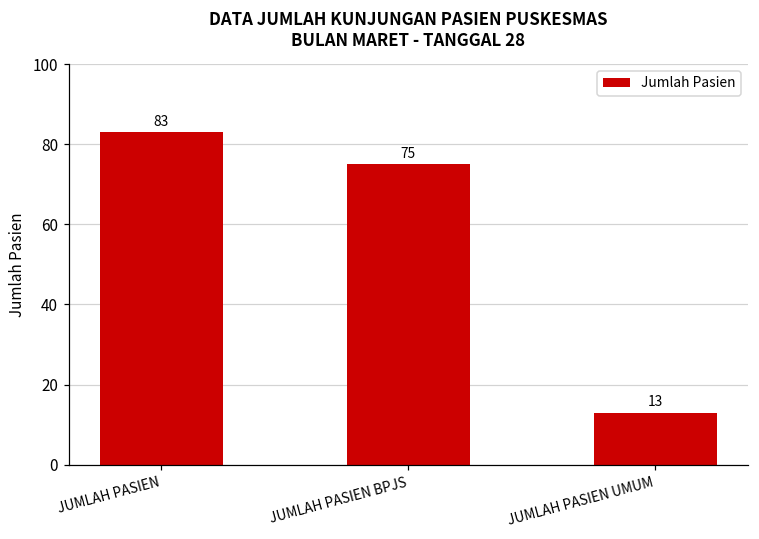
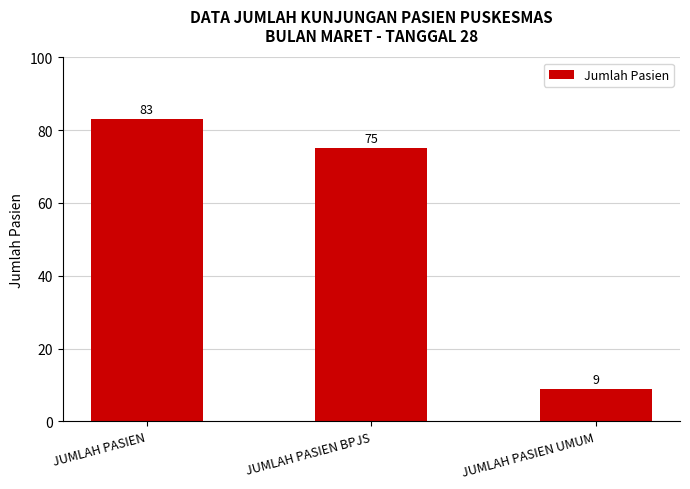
JUMLAH PASIEN UMUM: 13 -> 9
